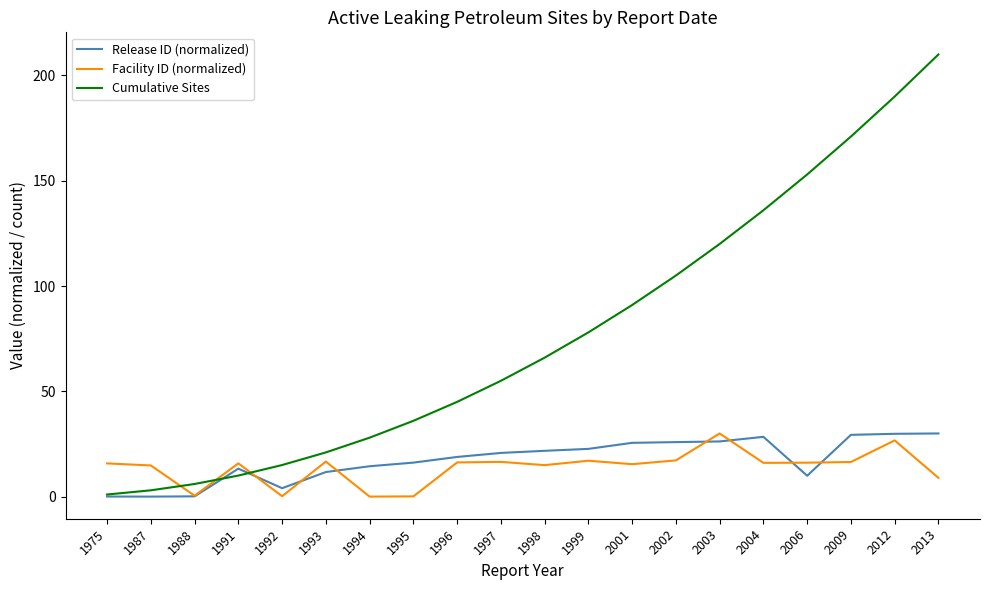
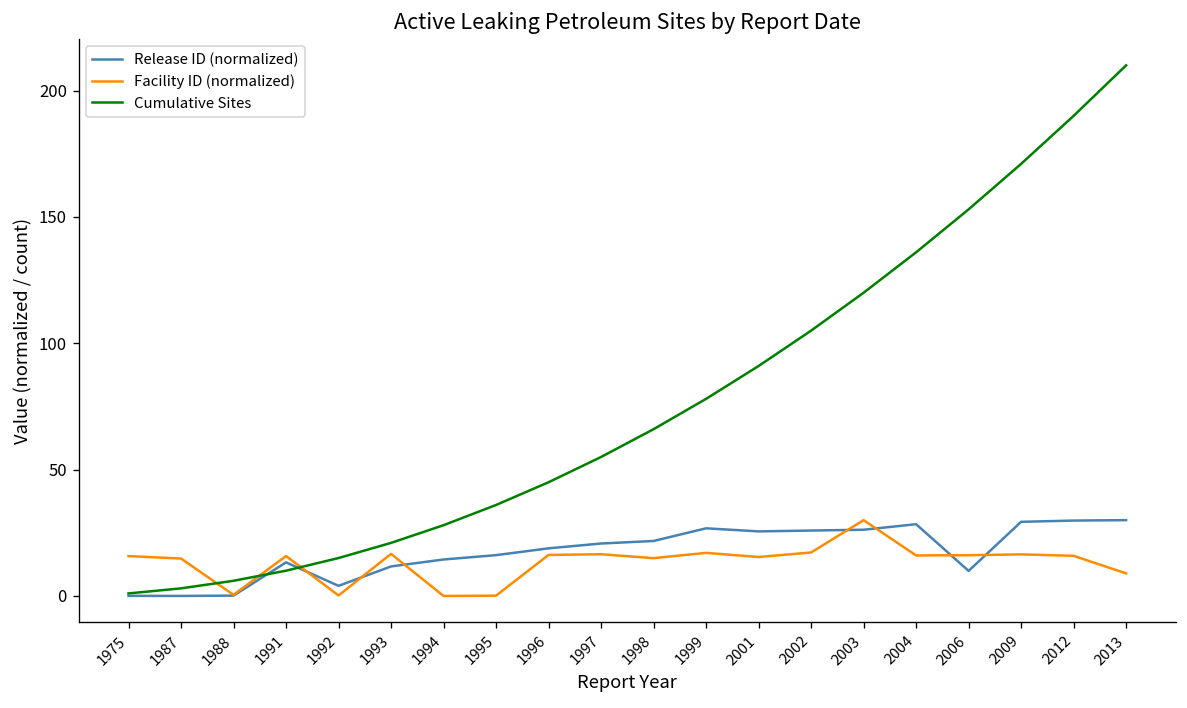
Release ID (normalized), 1999: 23 -> 27
Facility ID (normalized), 2012: 27 -> 16
